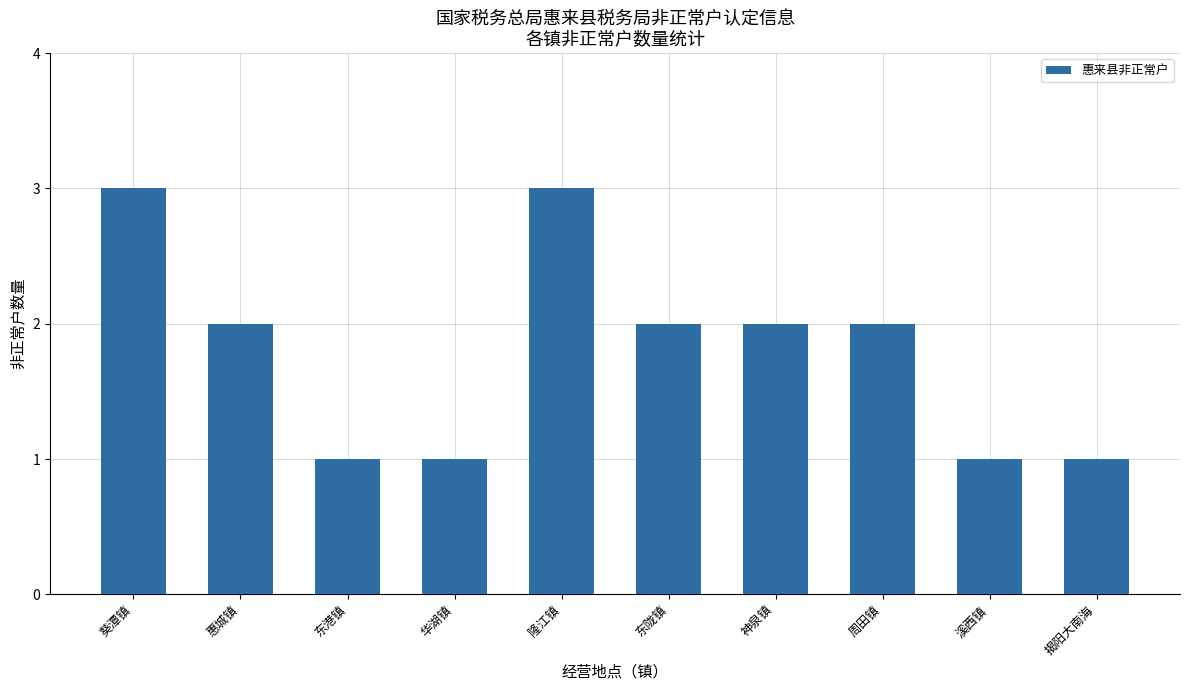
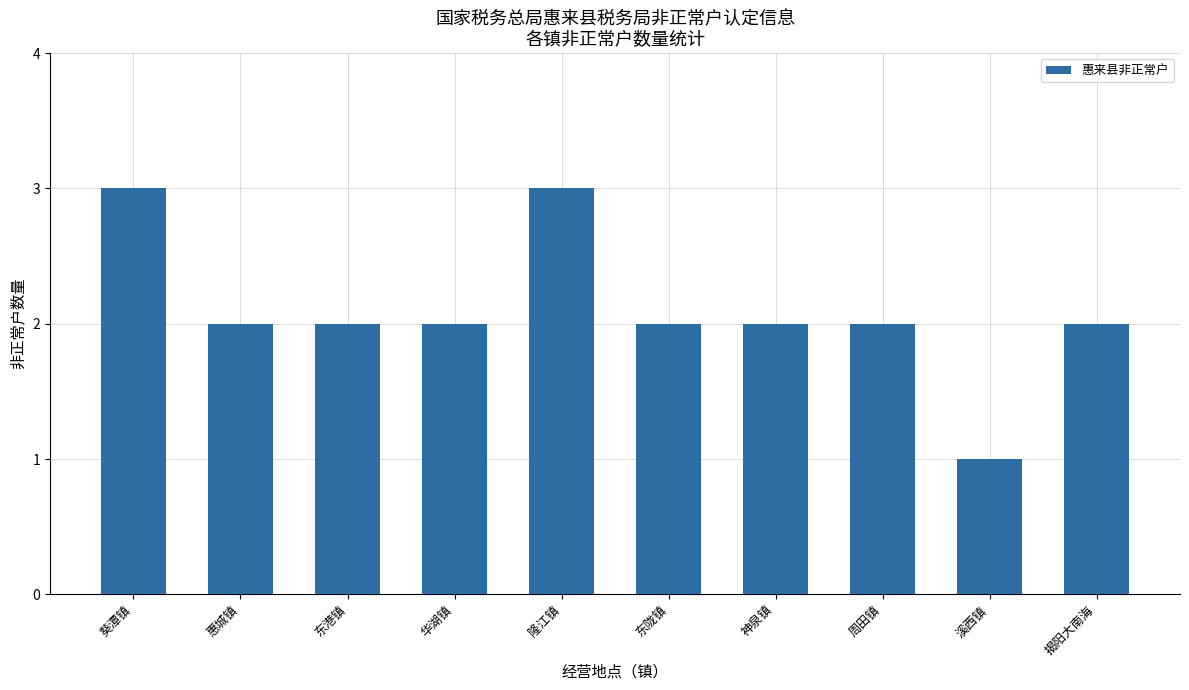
东港镇: 1 -> 2
华湖镇: 1 -> 2
揭阳大南海: 1 -> 2
